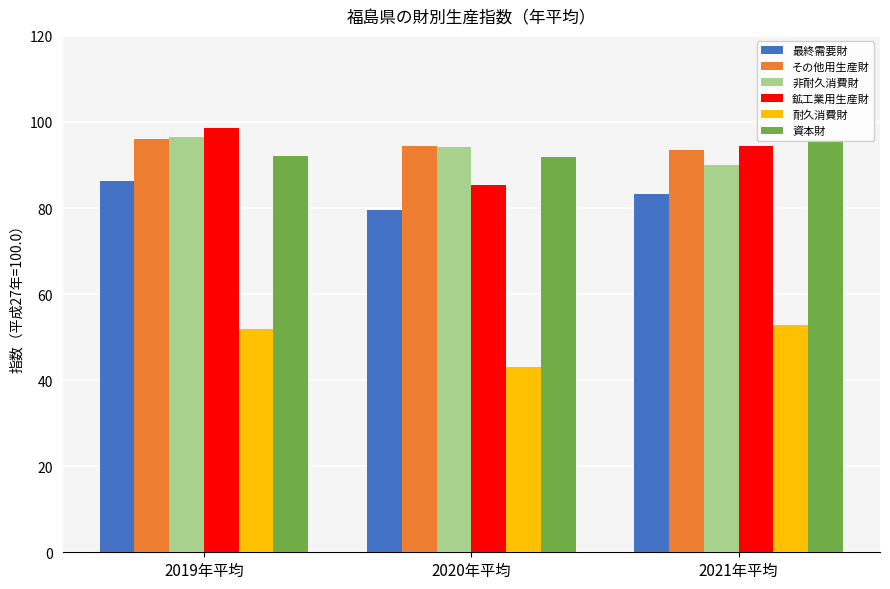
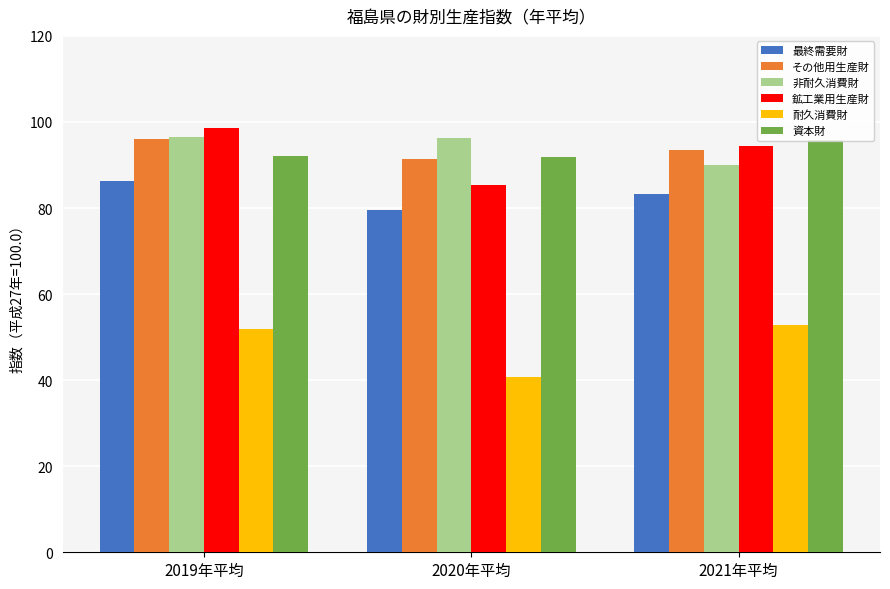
その他用生産財, 2020年平均: 95 -> 92
非耐久消費財, 2020年平均: 94 -> 96
耐久消費財, 2020年平均: 43 -> 41
